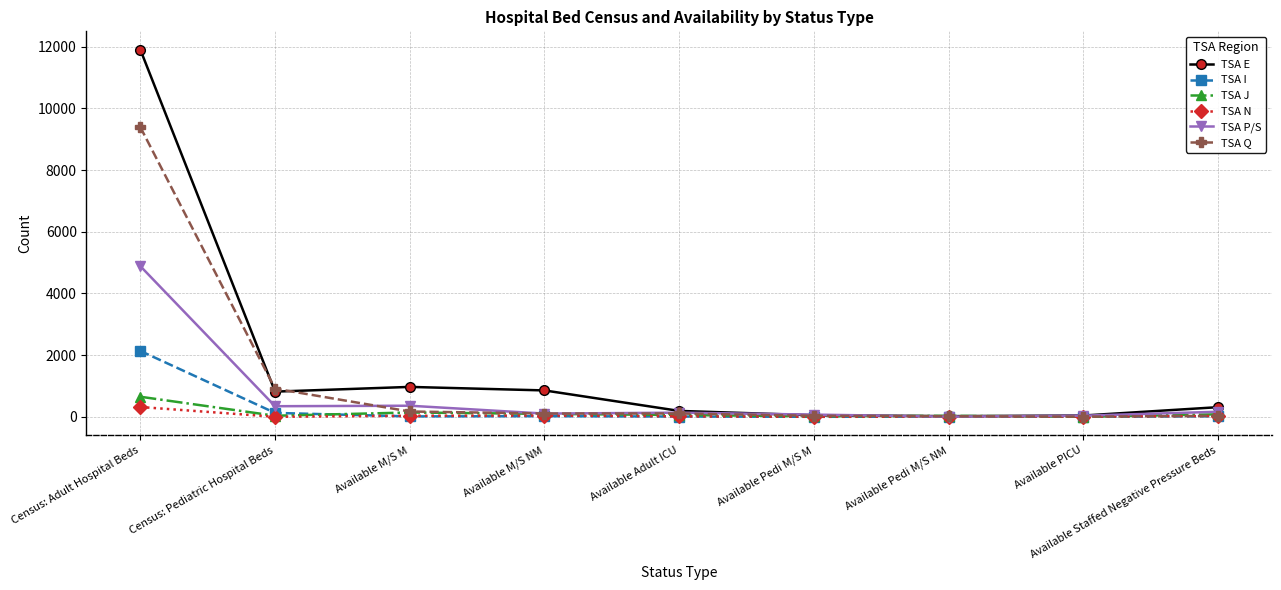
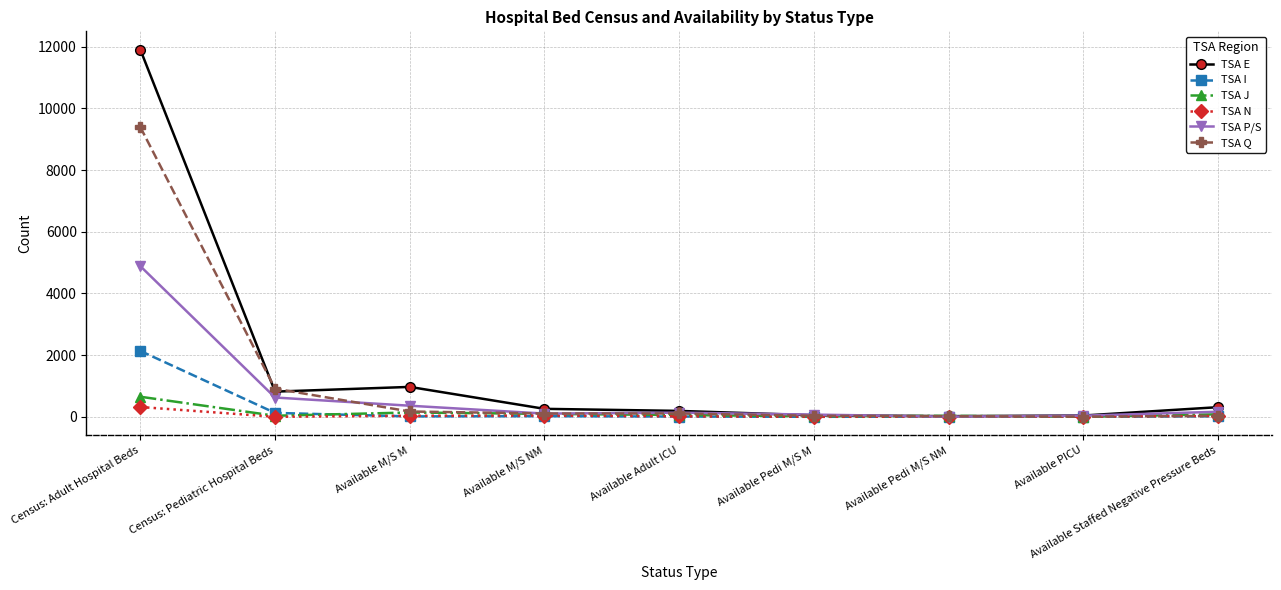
TSA P/S, Census: Pediatric Hospital Beds: 300 -> 600
TSA E, Available M/S NM: 900 -> 300
